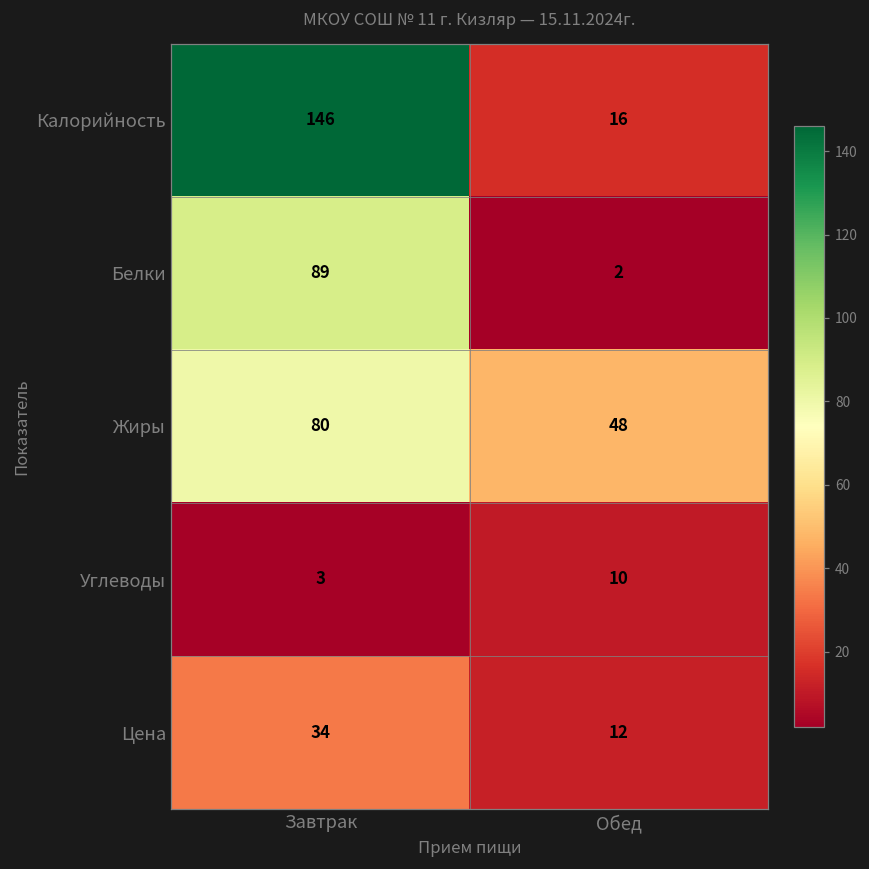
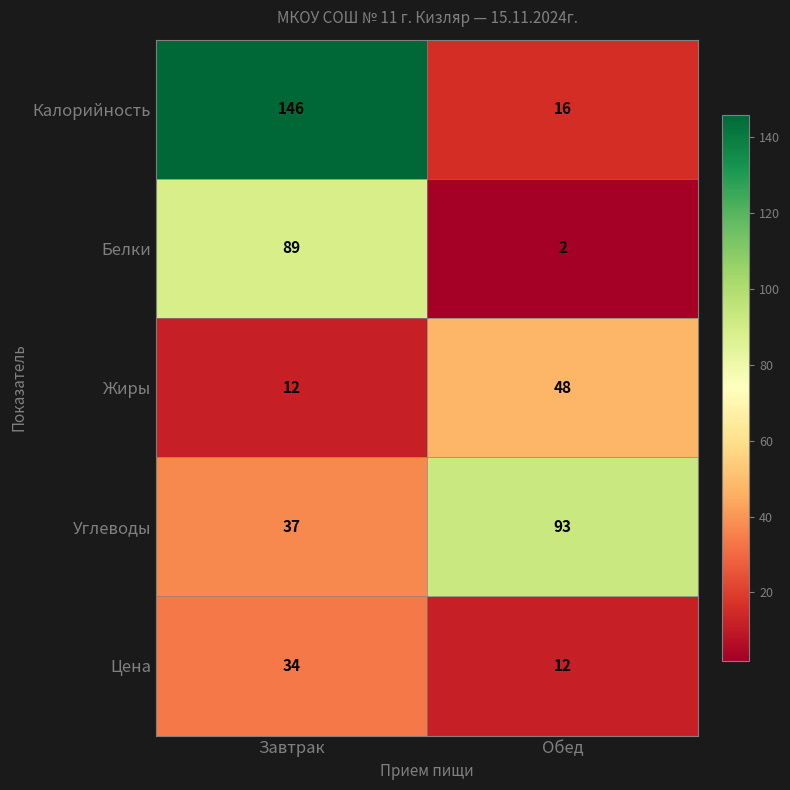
Жиры, Завтрак: 80 -> 12
Углеводы, Завтрак: 3 -> 37
Углеводы, Обед: 10 -> 93
